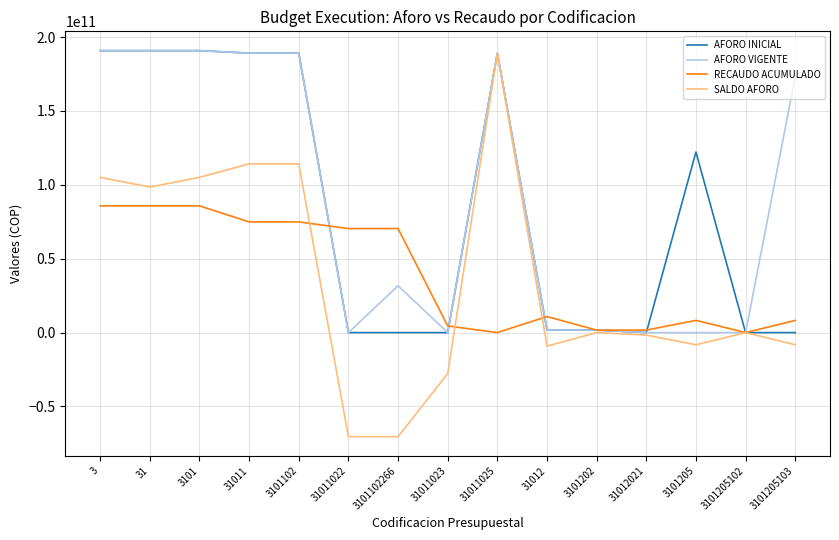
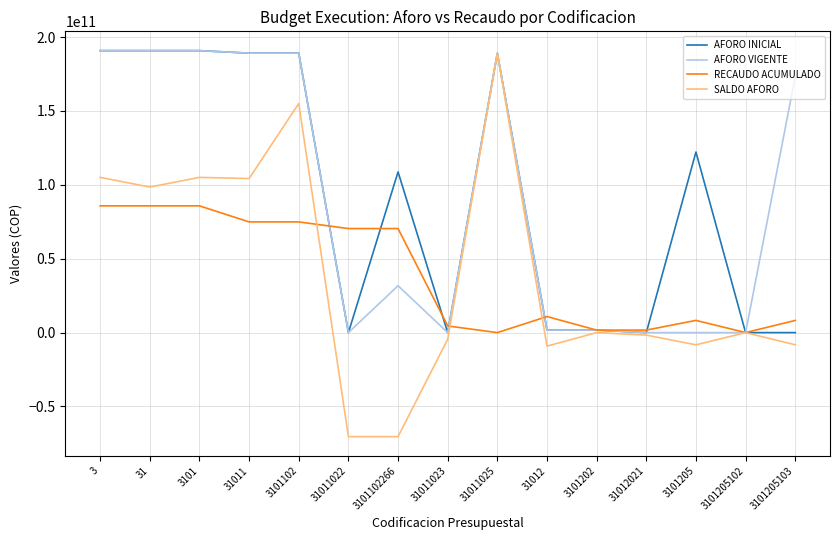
SALDO AFORO, 31011: 114000000000 -> 104000000000
SALDO AFORO, 3101102: 114000000000 -> 155000000000
AFORO INICIAL, 3101102266: 0 -> 109000000000
SALDO AFORO, 31011023: -28000000000 -> -5000000000
